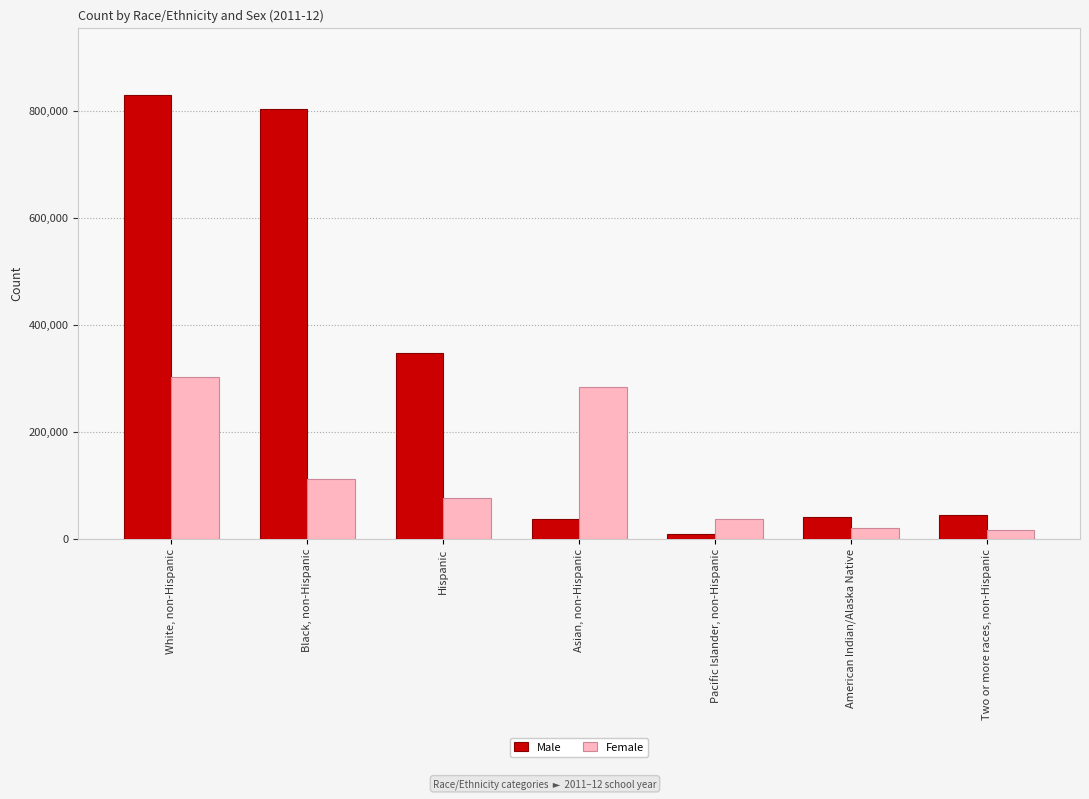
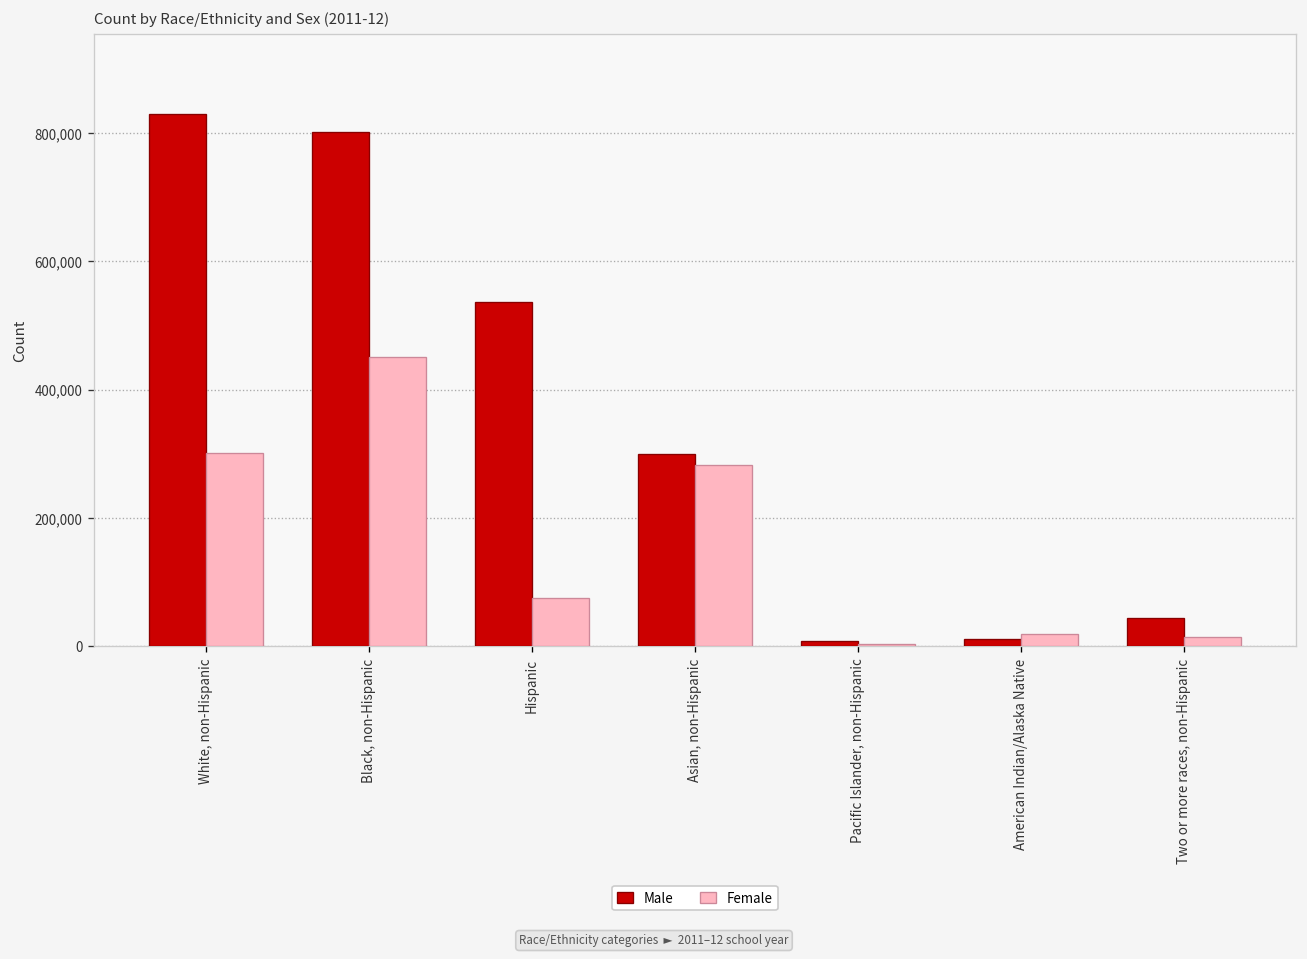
Female, Black, non-Hispanic: 110,000 -> 450,000
Male, Hispanic: 350,000 -> 540,000
Male, Asian, non-Hispanic: 40,000 -> 300,000
Female, Pacific Islander, non-Hispanic: 40,000 -> 0
Male, American Indian/Alaska Native: 40,000 -> 10,000
